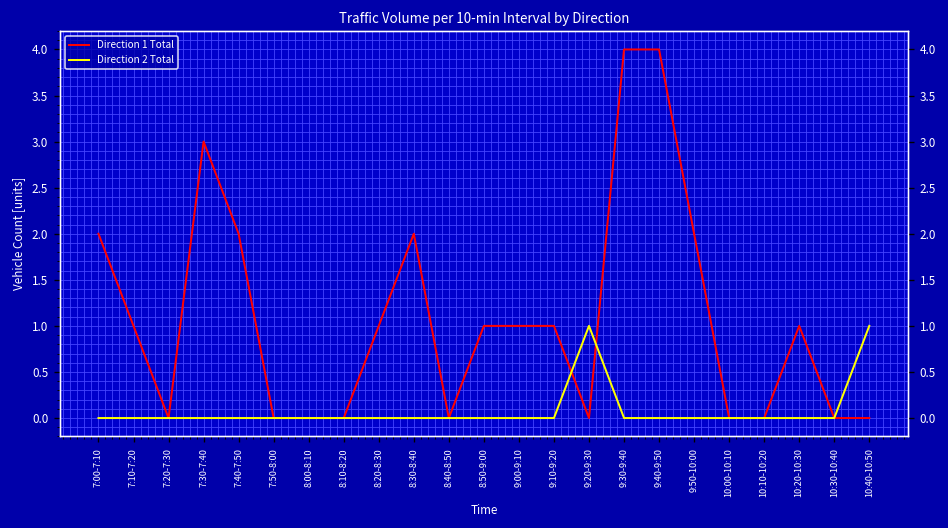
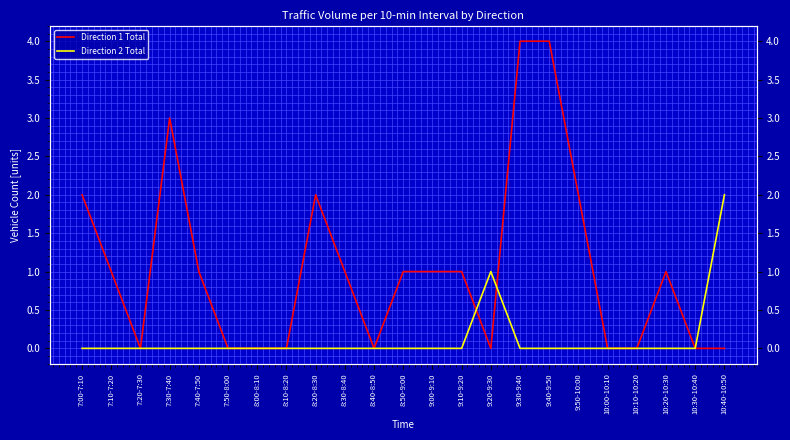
Direction 1 Total, 7:40-7:50: 2 -> 1
Direction 1 Total, 8:20-8:30: 1 -> 2
Direction 1 Total, 8:30-8:40: 2 -> 1
Direction 2 Total, 10:40-10:50: 1 -> 2
